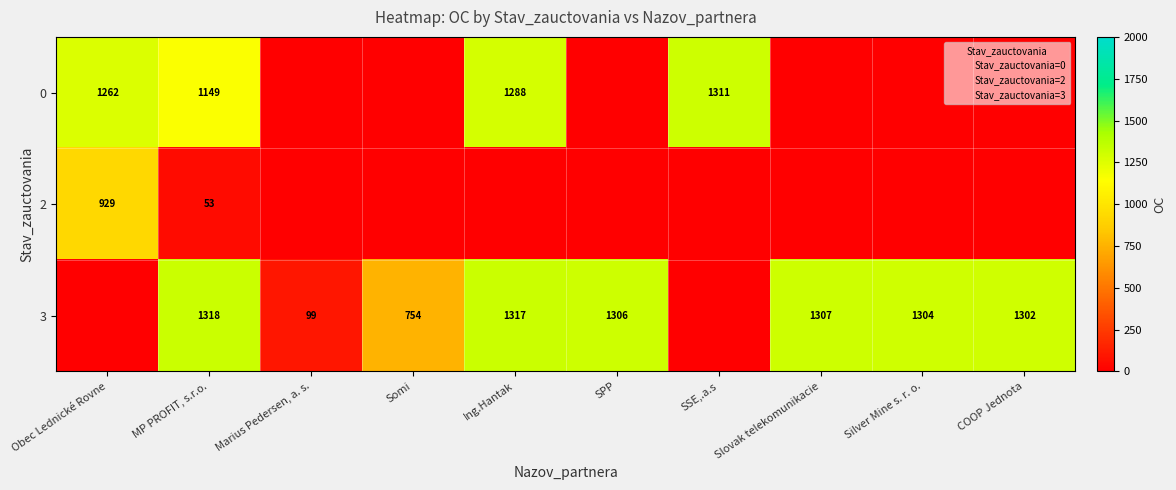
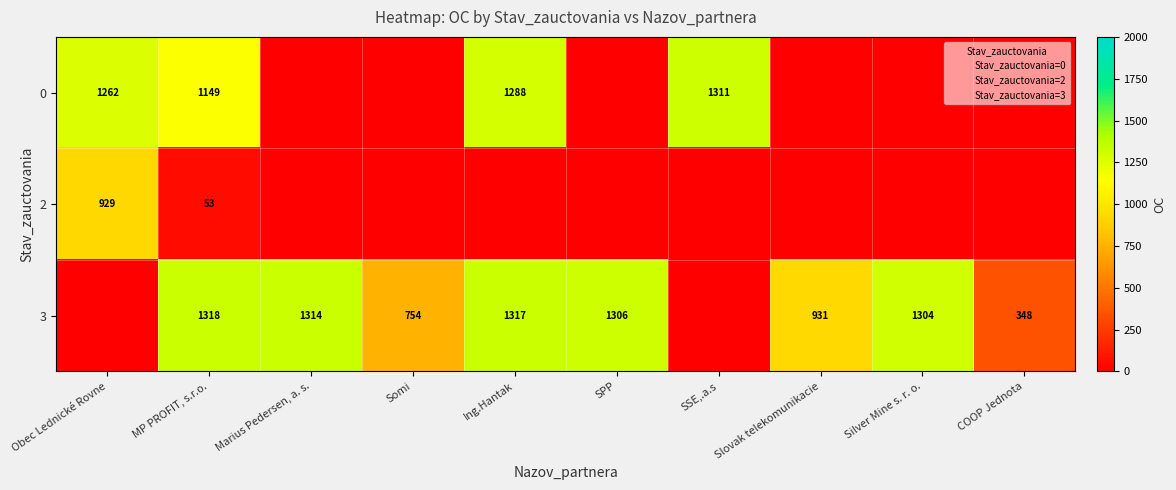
3, Marius Pedersen, a. s.: 99 -> 1314
3, Slovak telekomunikacie: 1307 -> 931
3, COOP Jednota: 1302 -> 348
